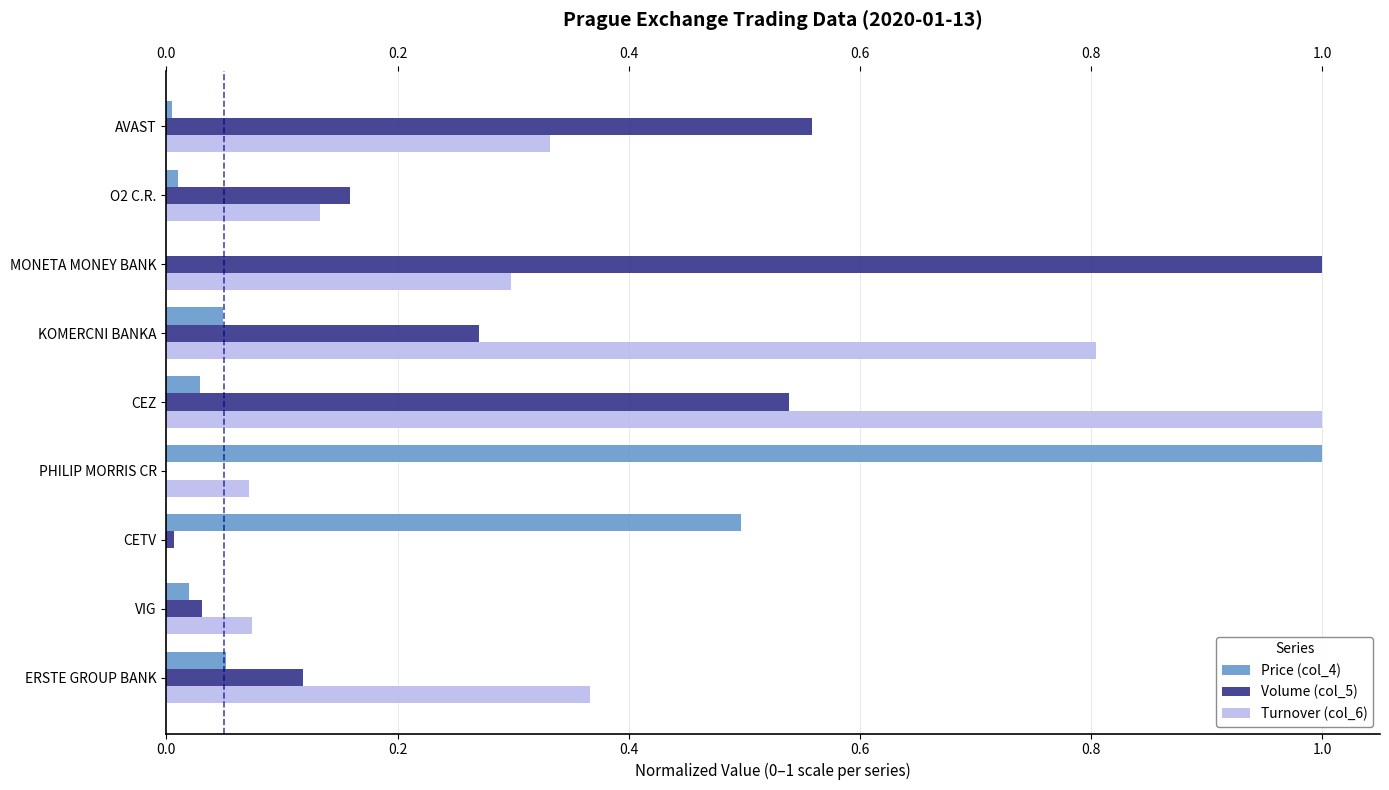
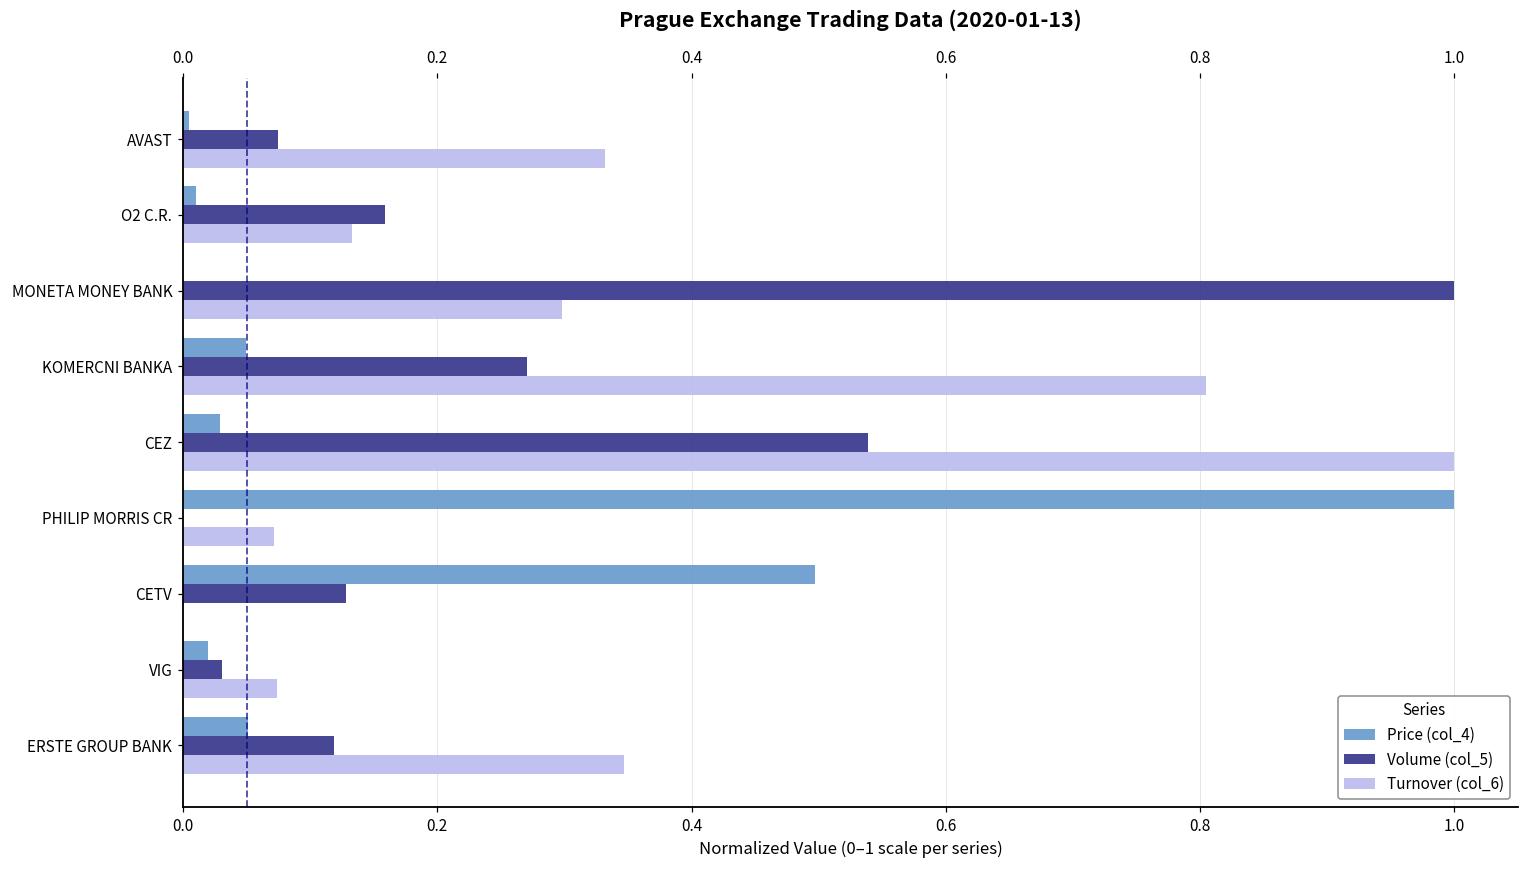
Volume (col_5), AVAST: 0.559 -> 0.075
Volume (col_5), CETV: 0.007 -> 0.128
Turnover (col_6), ERSTE GROUP BANK: 0.366 -> 0.347
